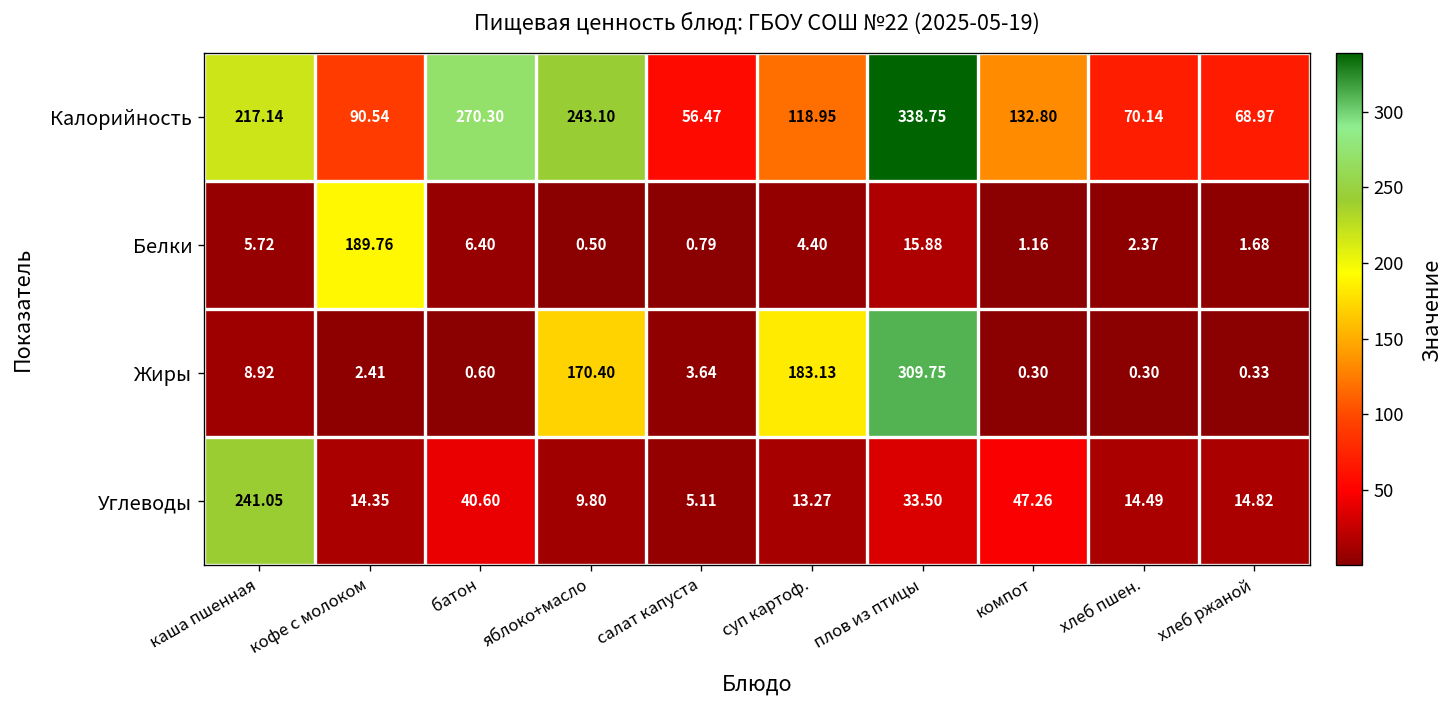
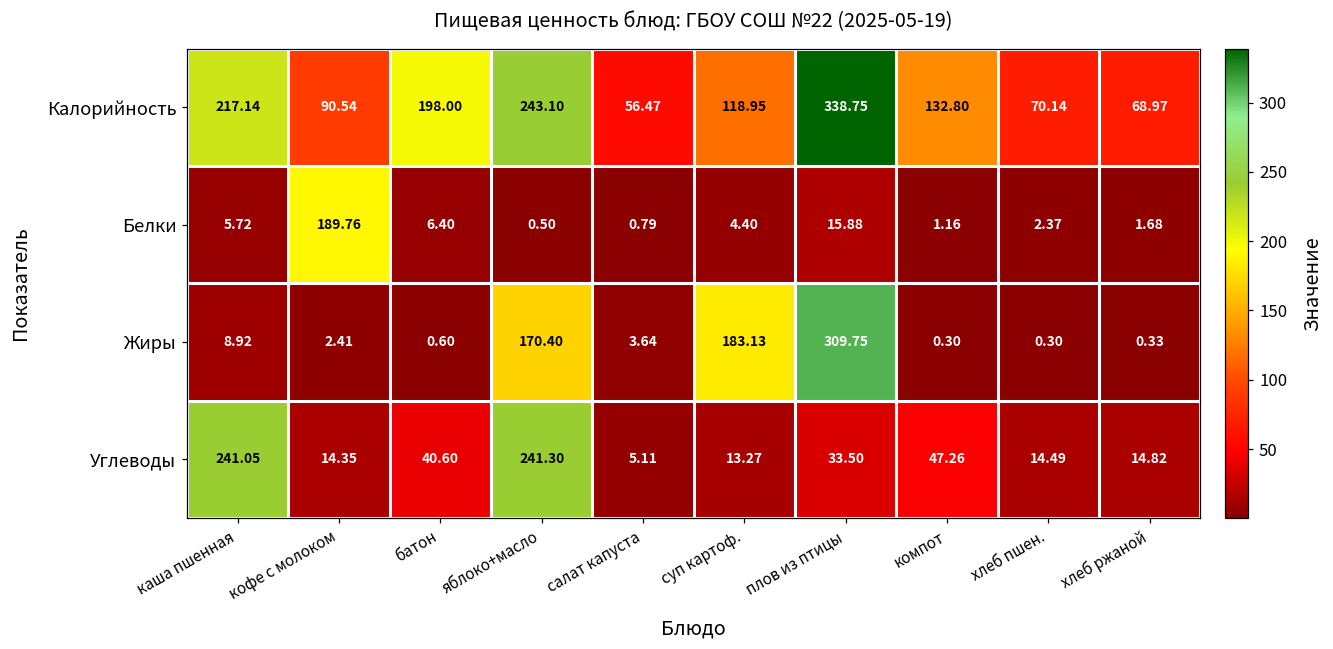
Калорийность, батон: 270.30 -> 198.00
Углеводы, яблоко+масло: 9.80 -> 241.30
